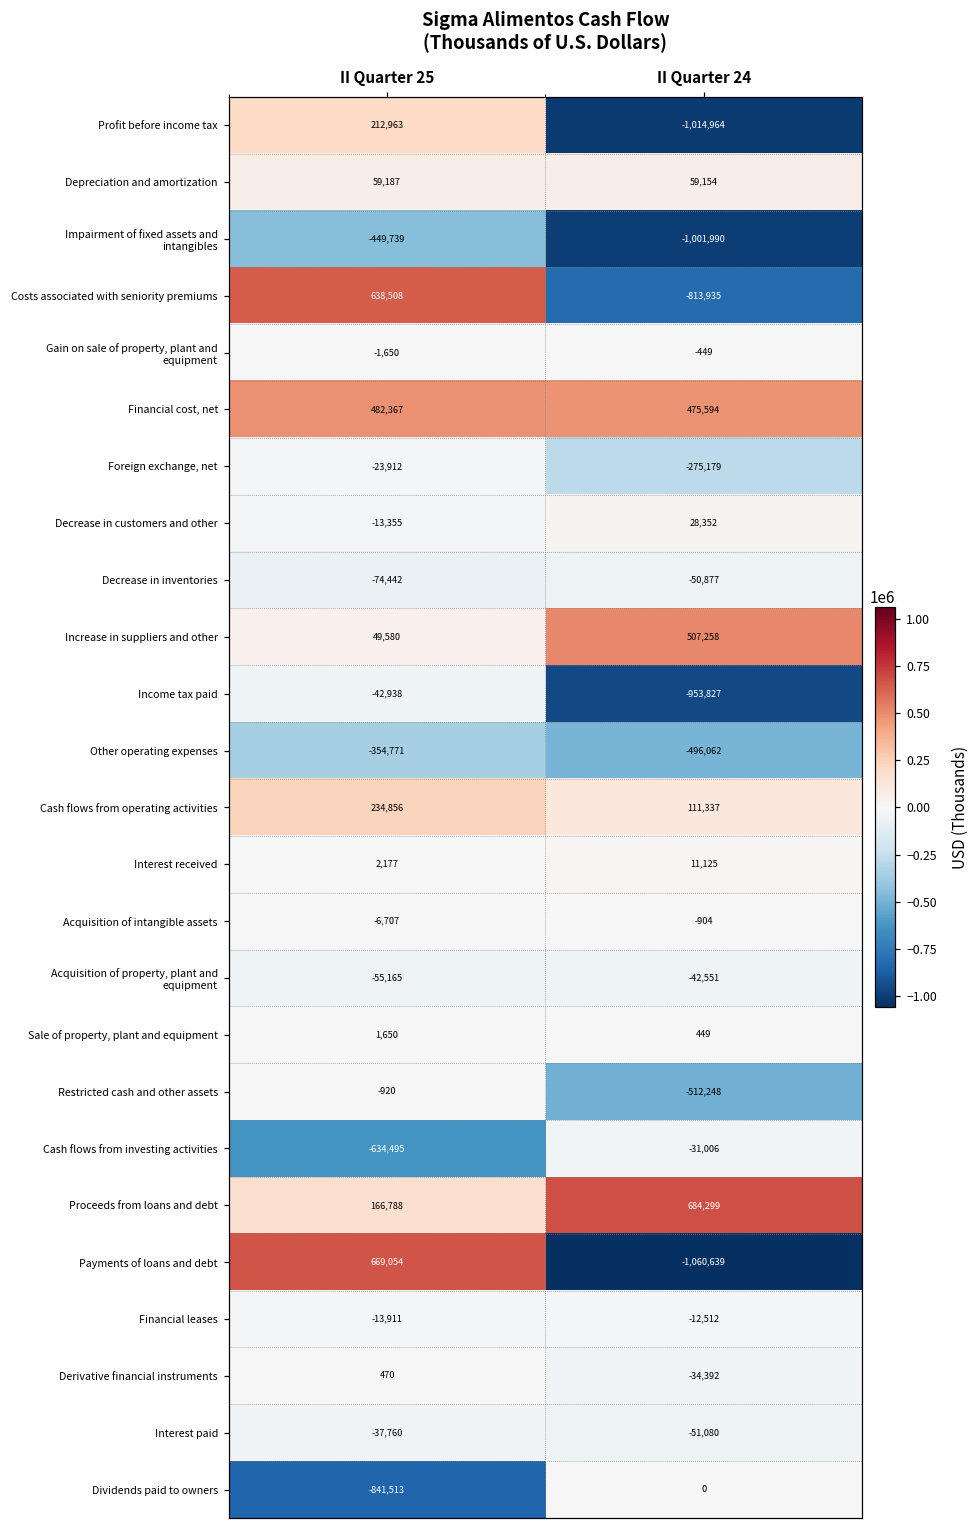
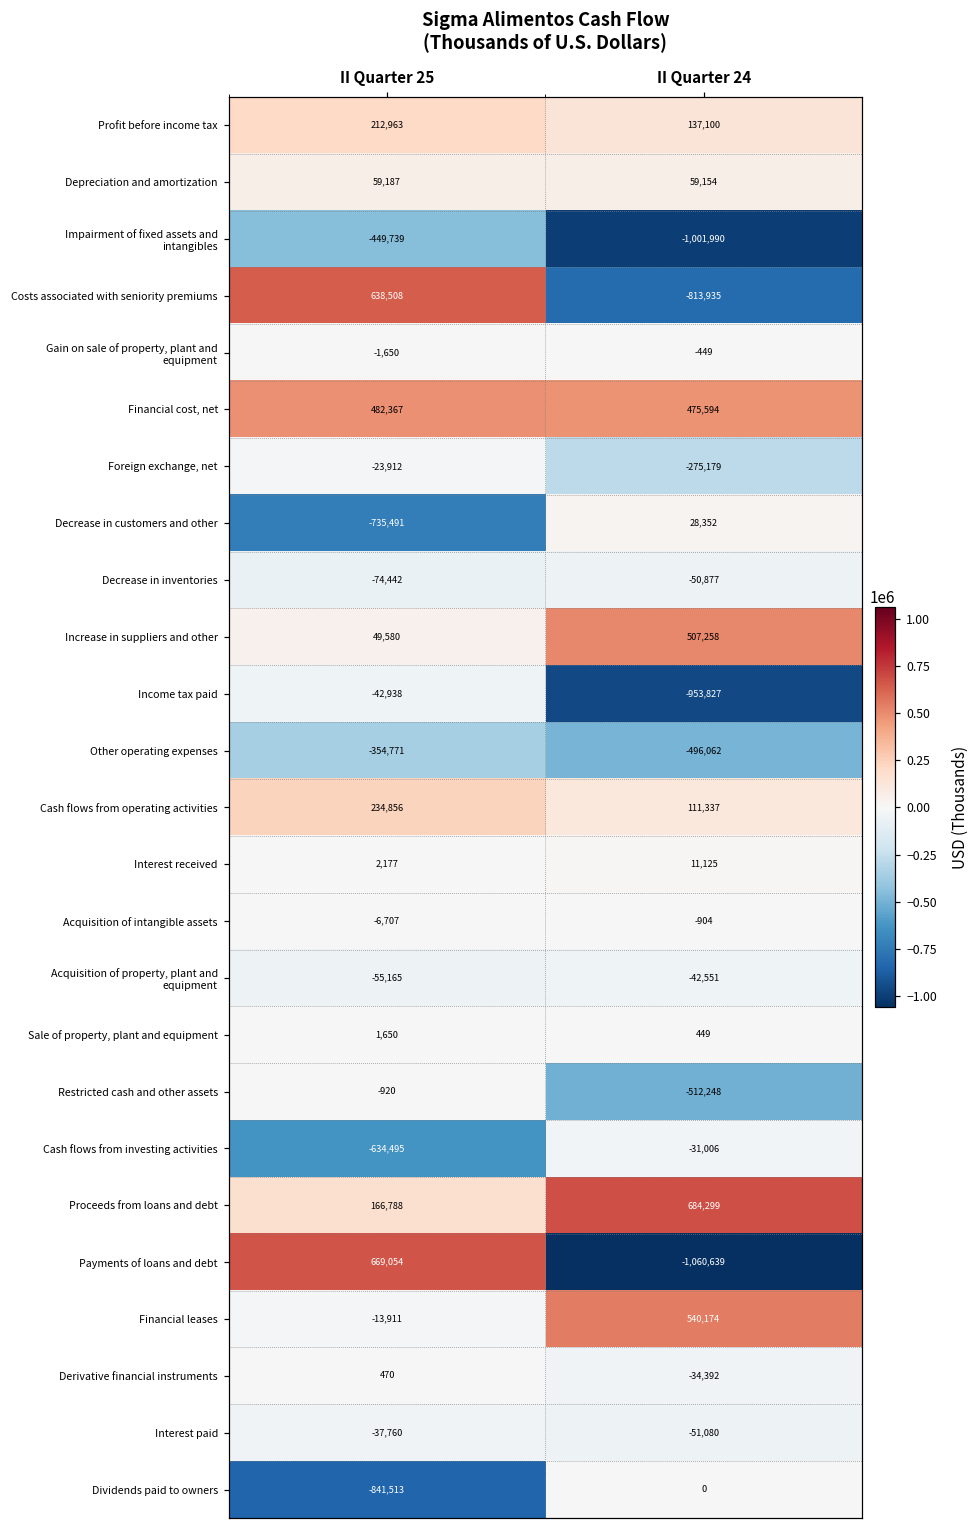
Profit before income tax, II Quarter 24: -1,014,964 -> 137,100
Decrease in customers and other, II Quarter 25: -13,355 -> -735,491
Financial leases, II Quarter 24: -12,512 -> 540,174
